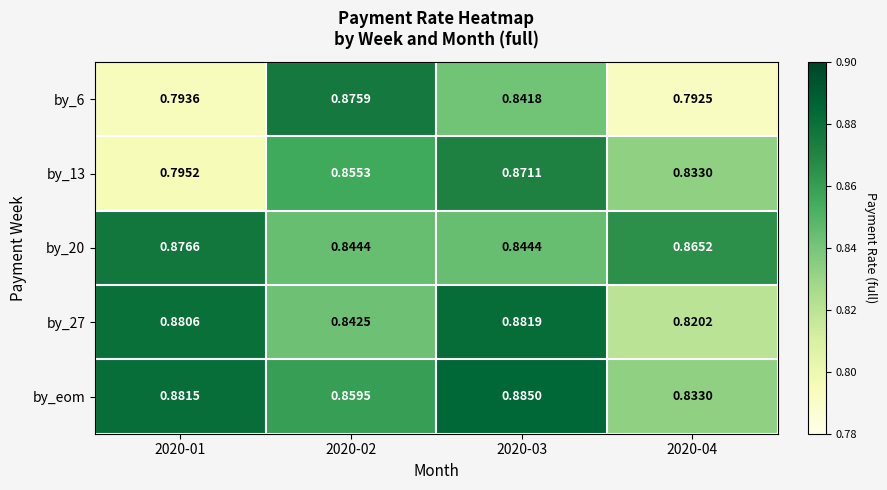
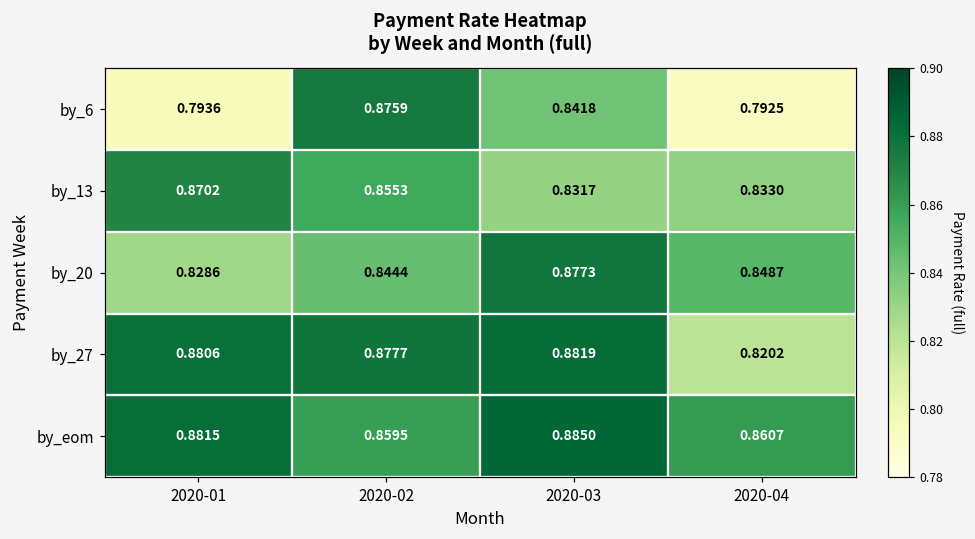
by_13, 2020-01: 0.7952 -> 0.8702
by_13, 2020-03: 0.8711 -> 0.8317
by_20, 2020-01: 0.8766 -> 0.8286
by_20, 2020-03: 0.8444 -> 0.8773
by_20, 2020-04: 0.8652 -> 0.8487
by_27, 2020-02: 0.8425 -> 0.8777
by_eom, 2020-04: 0.8330 -> 0.8607
